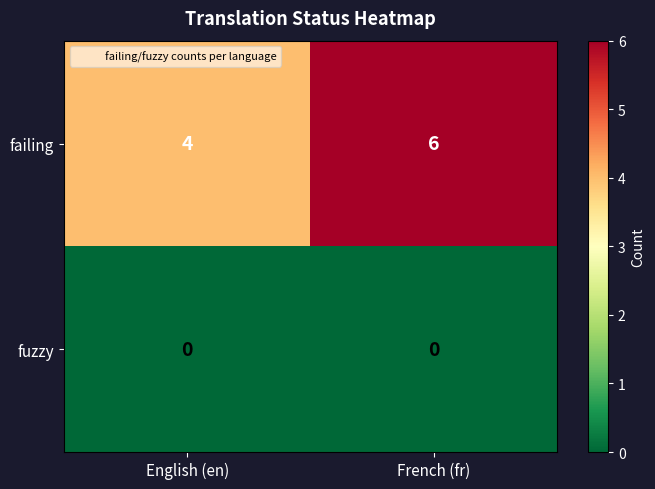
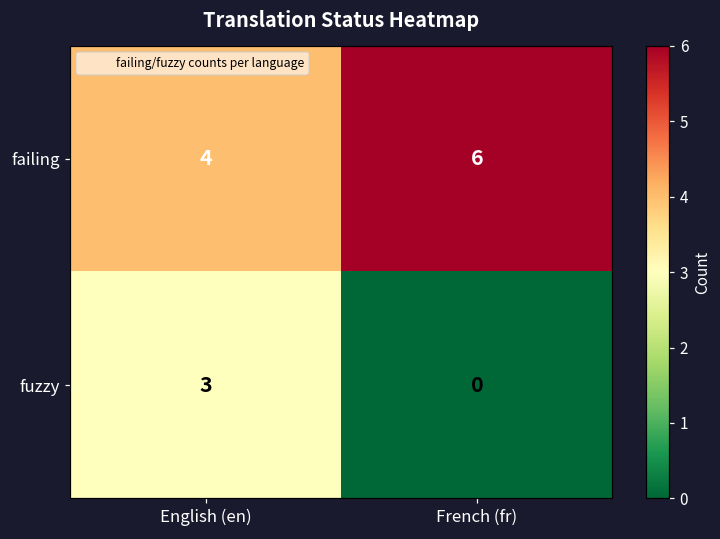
fuzzy, English (en): 0 -> 3
